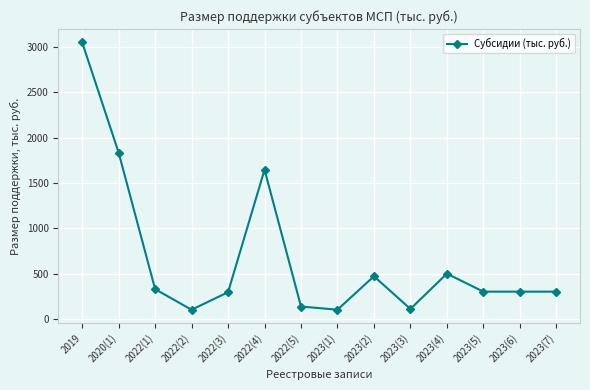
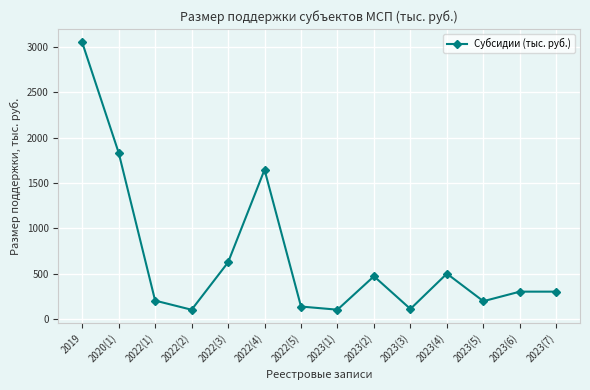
2022(1): 300 -> 200
2022(3): 300 -> 600
2023(5): 300 -> 200
